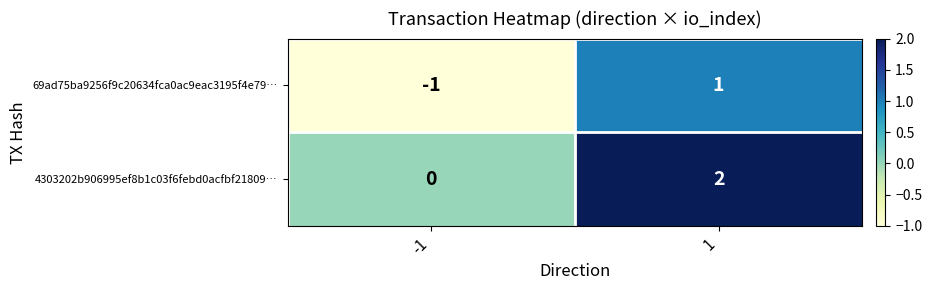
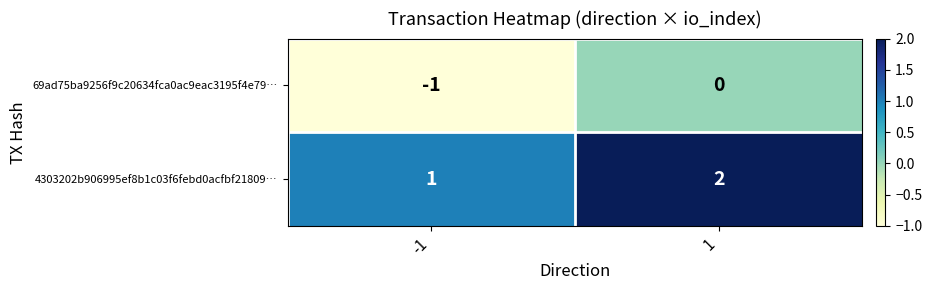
69ad75ba9256f9c20634fca0ac9eac3195f4e79…, 1: 1 -> 0
4303202b906995ef8b1c03f6febd0acfbf21809…, -1: 0 -> 1
